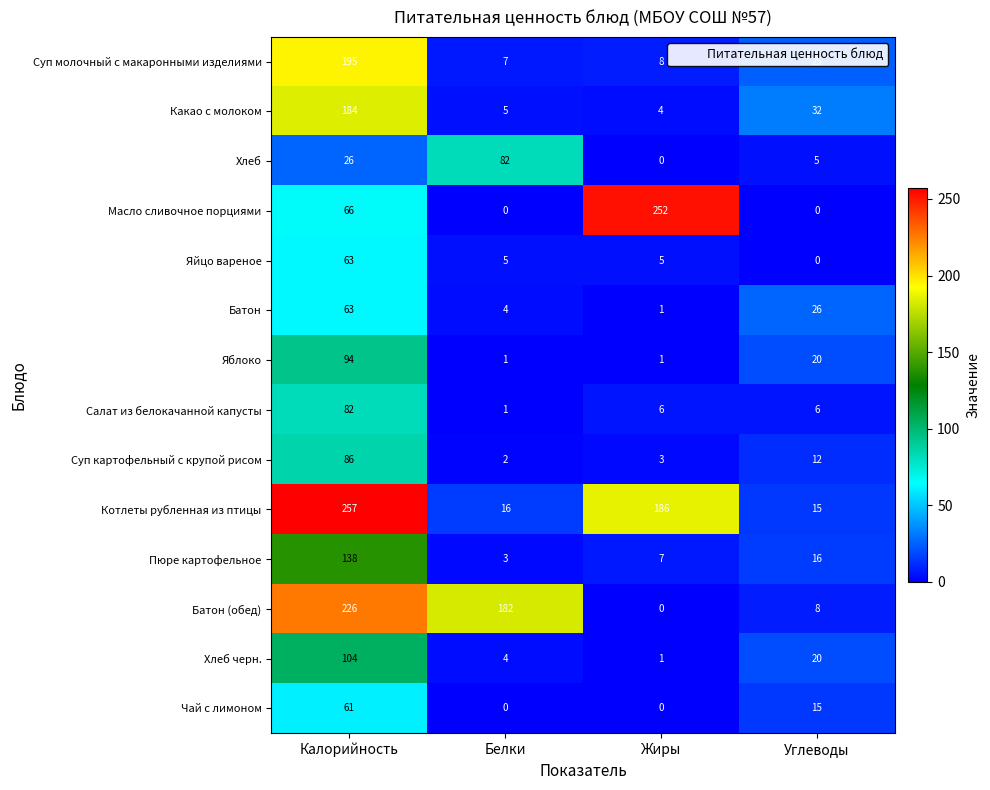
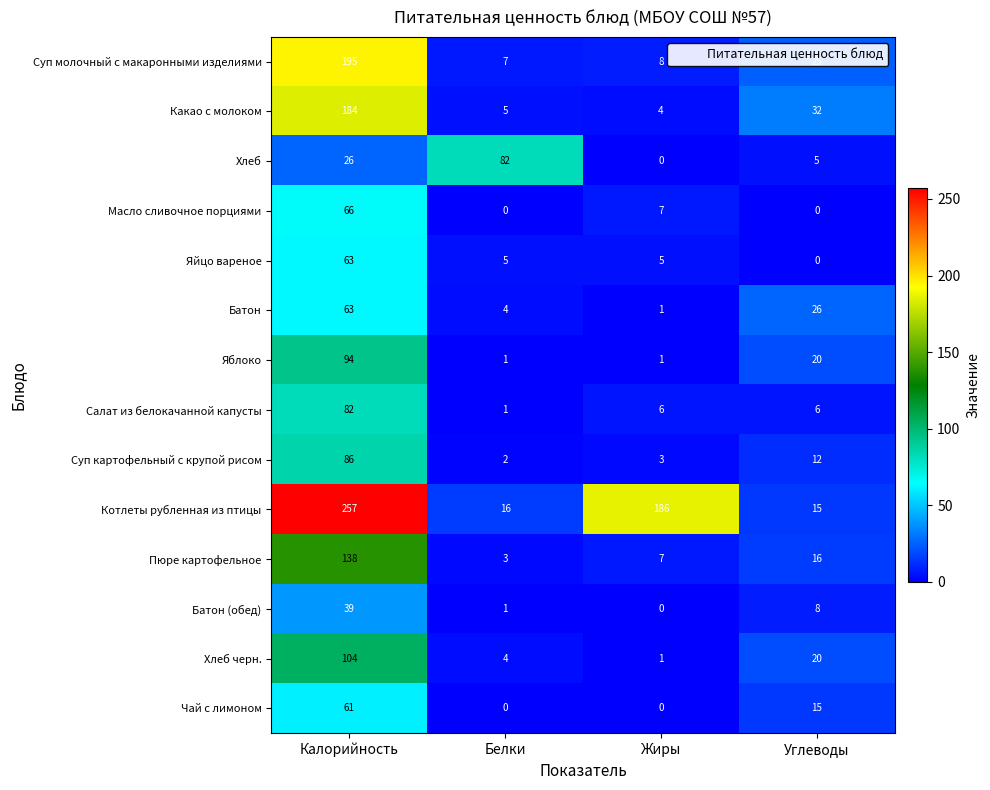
Масло сливочное порциями, Жиры: 252 -> 7
Батон (обед), Калорийность: 226 -> 39
Батон (обед), Белки: 182 -> 1
